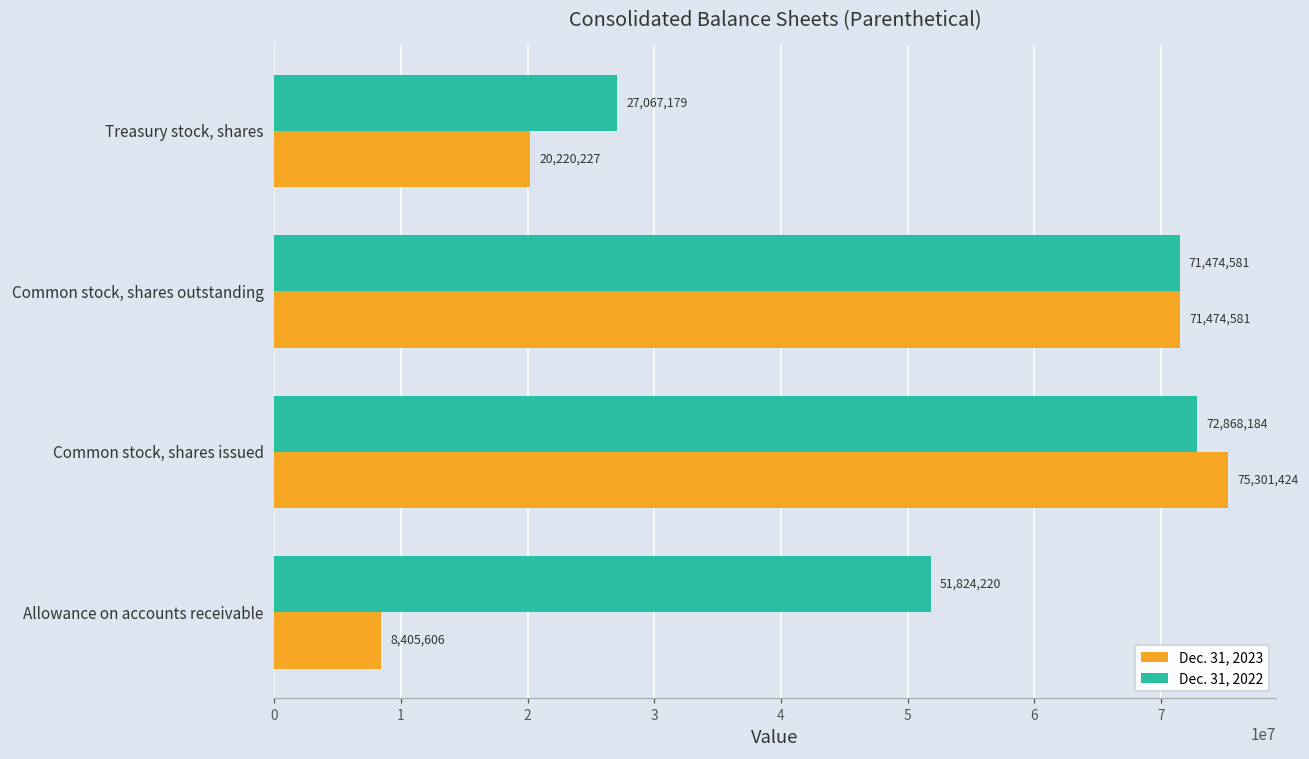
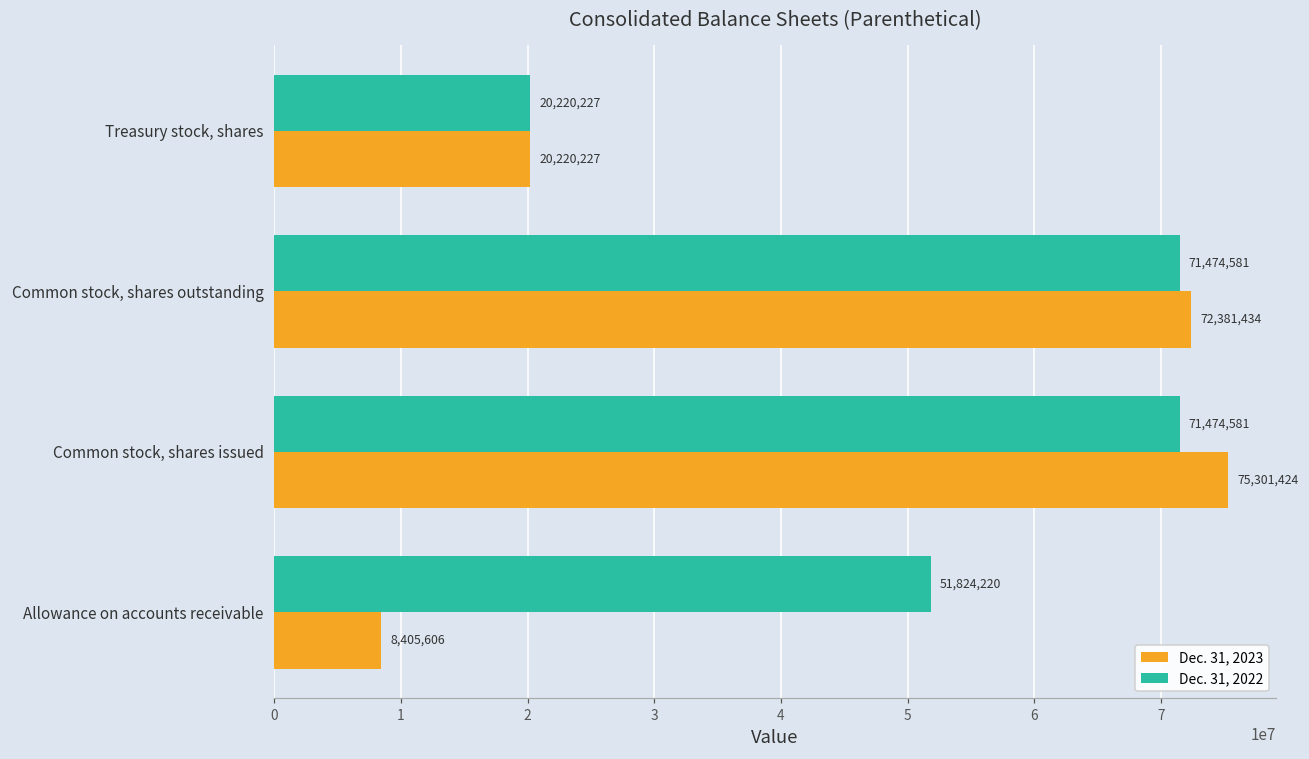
Dec. 31, 2022, Treasury stock, shares: 27,067,179 -> 20,220,227
Dec. 31, 2023, Common stock, shares outstanding: 71,474,581 -> 72,381,434
Dec. 31, 2022, Common stock, shares issued: 72,868,184 -> 71,474,581
